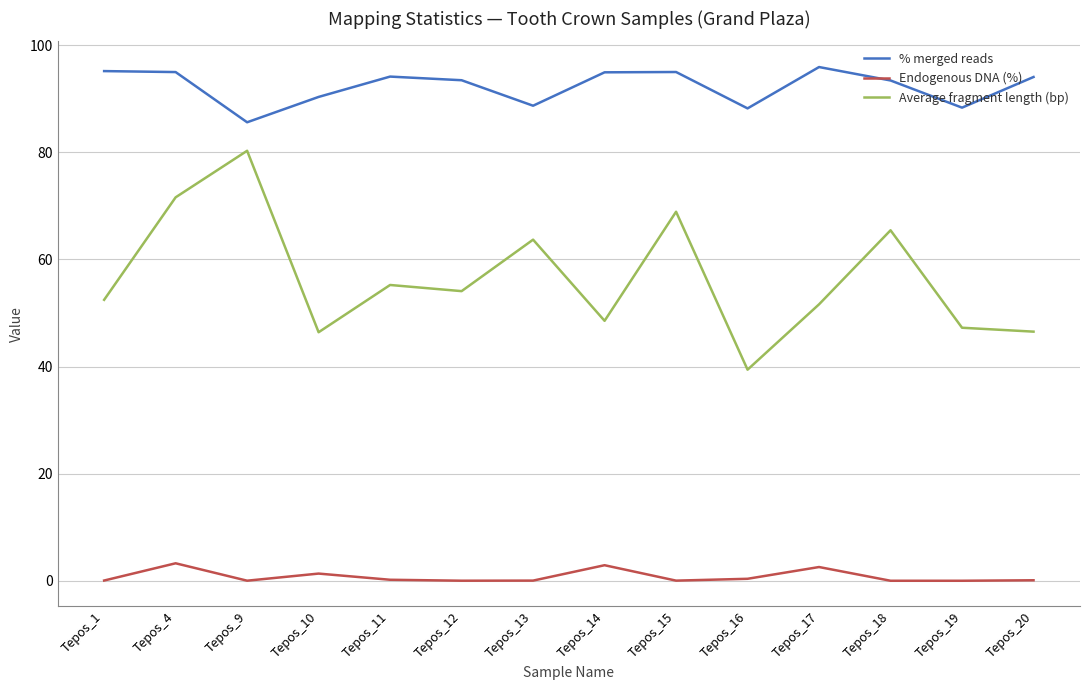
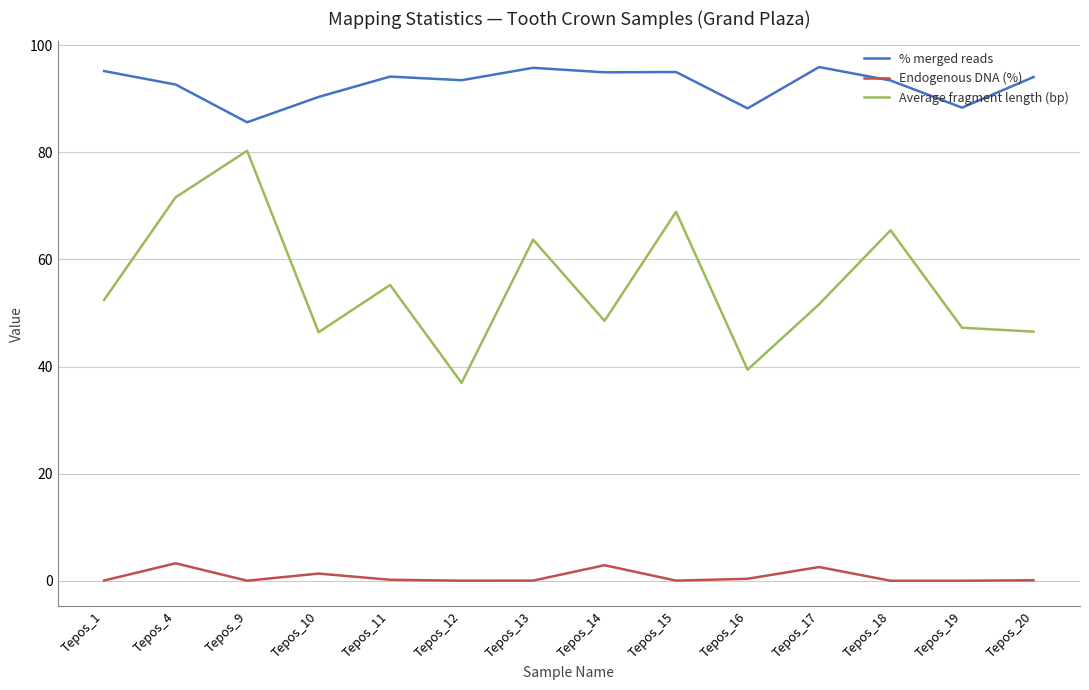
% merged reads, Tepos_4: 95 -> 93
Average fragment length (bp), Tepos_12: 54 -> 37
% merged reads, Tepos_13: 89 -> 96
